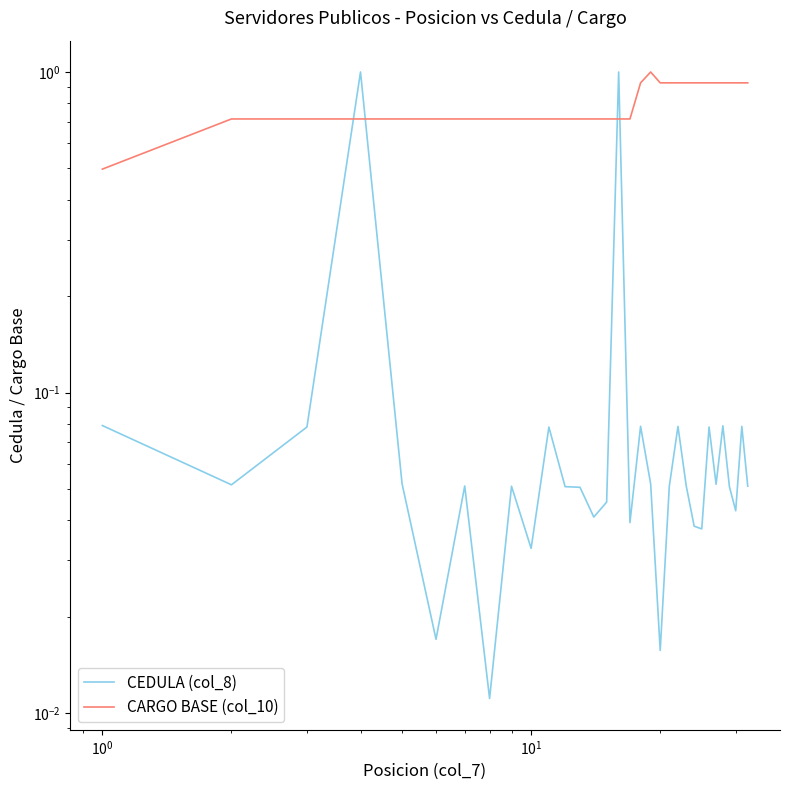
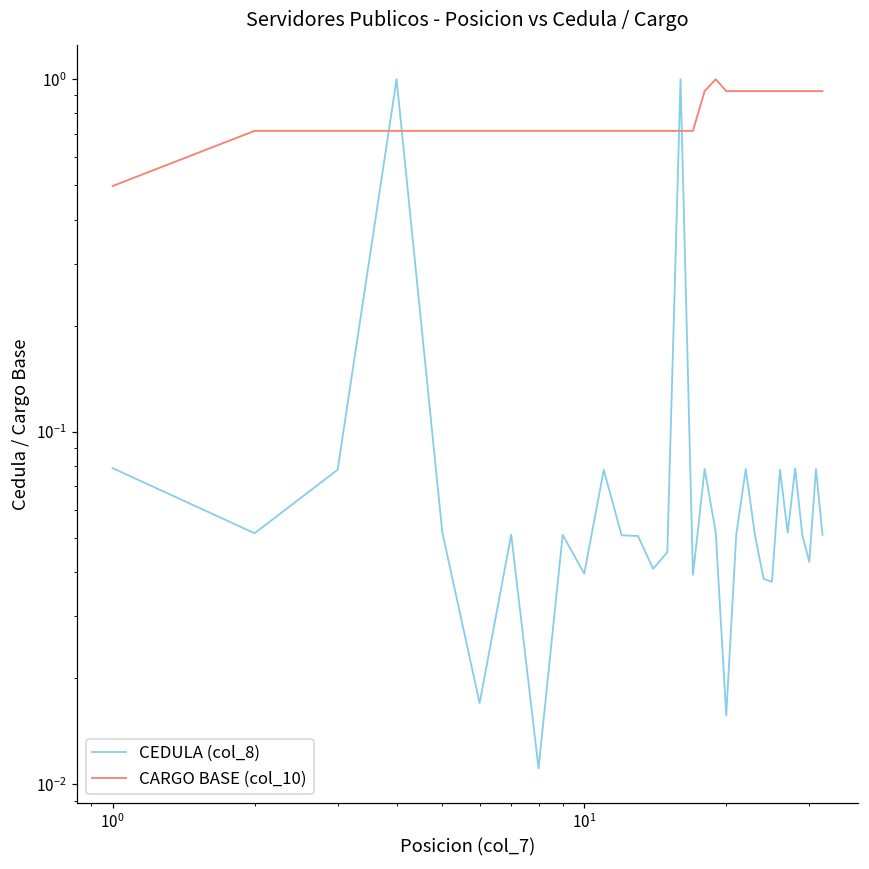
CEDULA (col_8), 10^1: 0.033 -> 0.040
